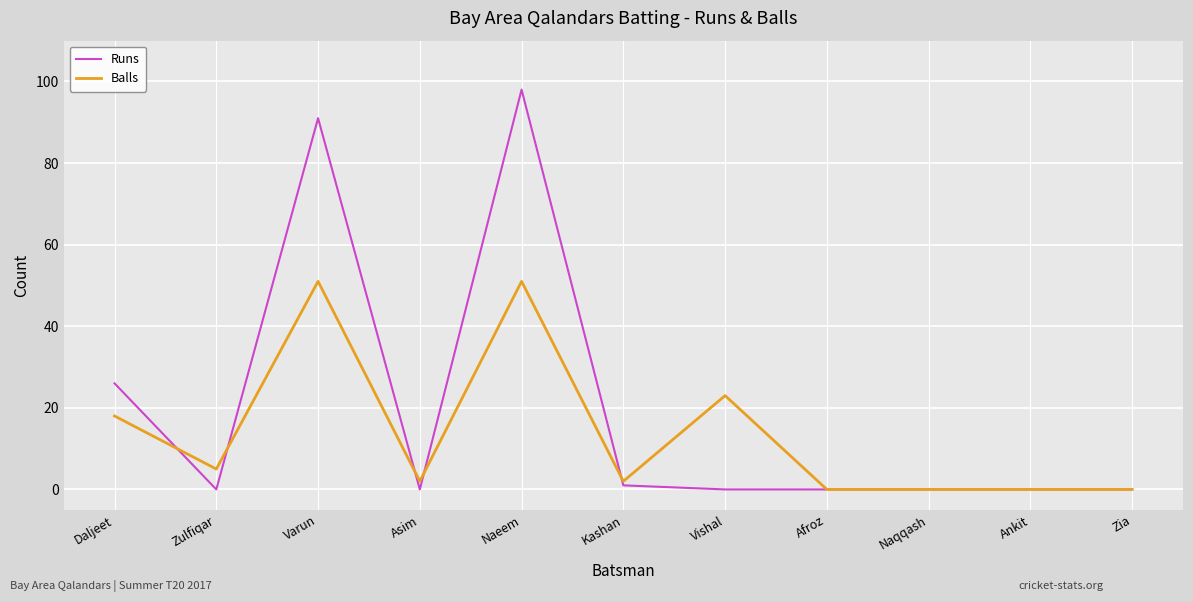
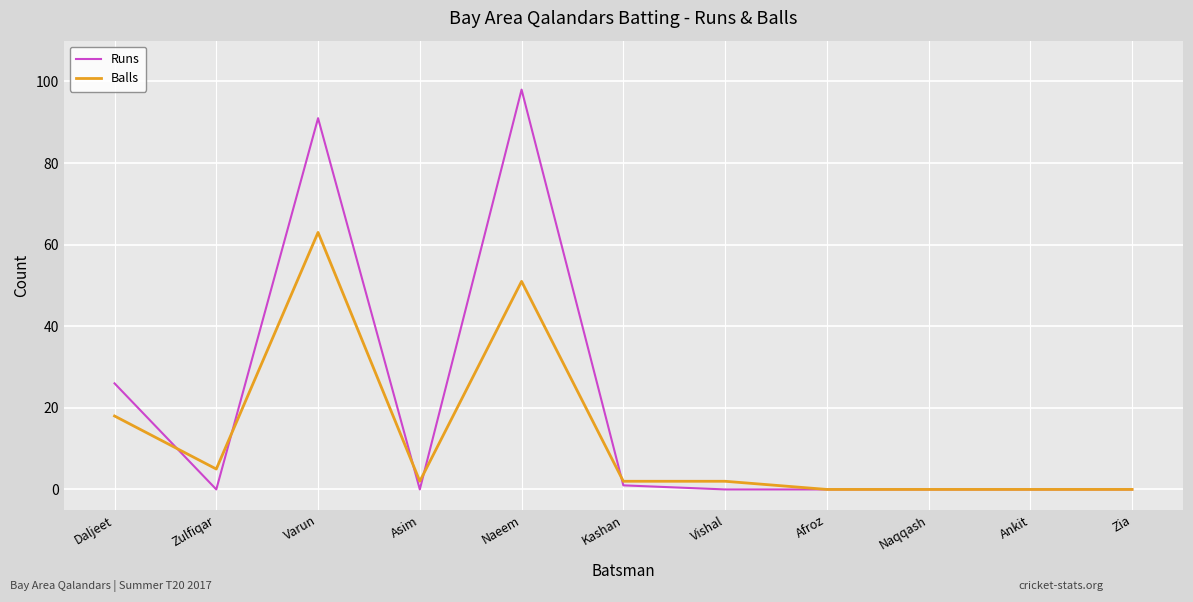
Balls, Varun: 51 -> 63
Balls, Vishal: 23 -> 2
